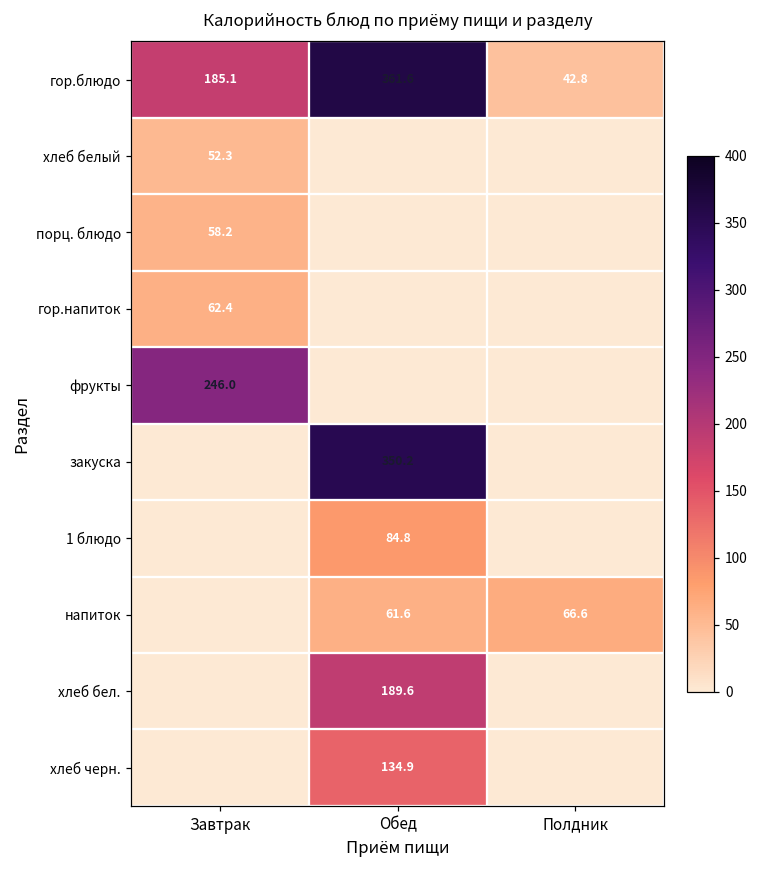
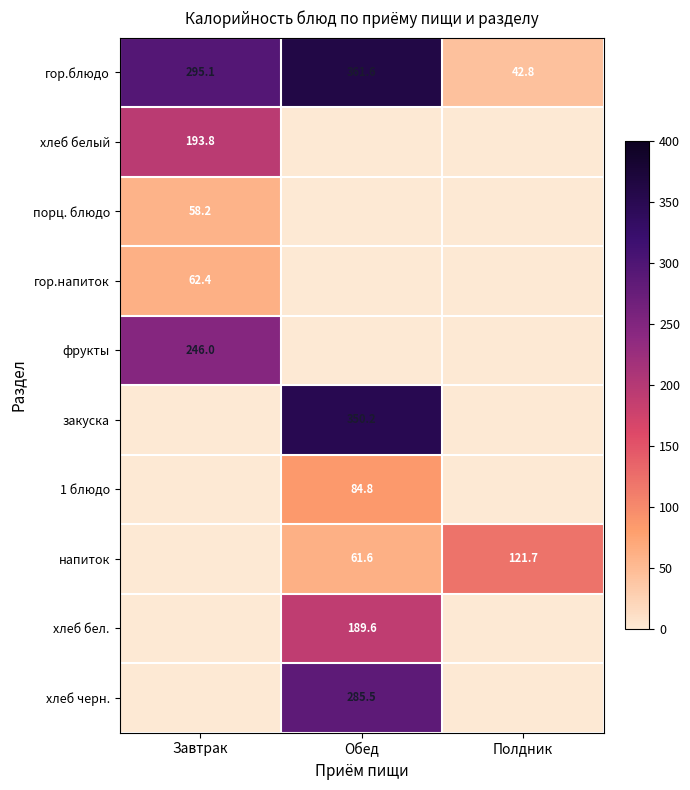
гор.блюдо, Завтрак: 185.1 -> 295.1
хлеб белый, Завтрак: 52.3 -> 193.8
напиток, Полдник: 66.6 -> 121.7
хлеб черн., Обед: 134.9 -> 285.5
